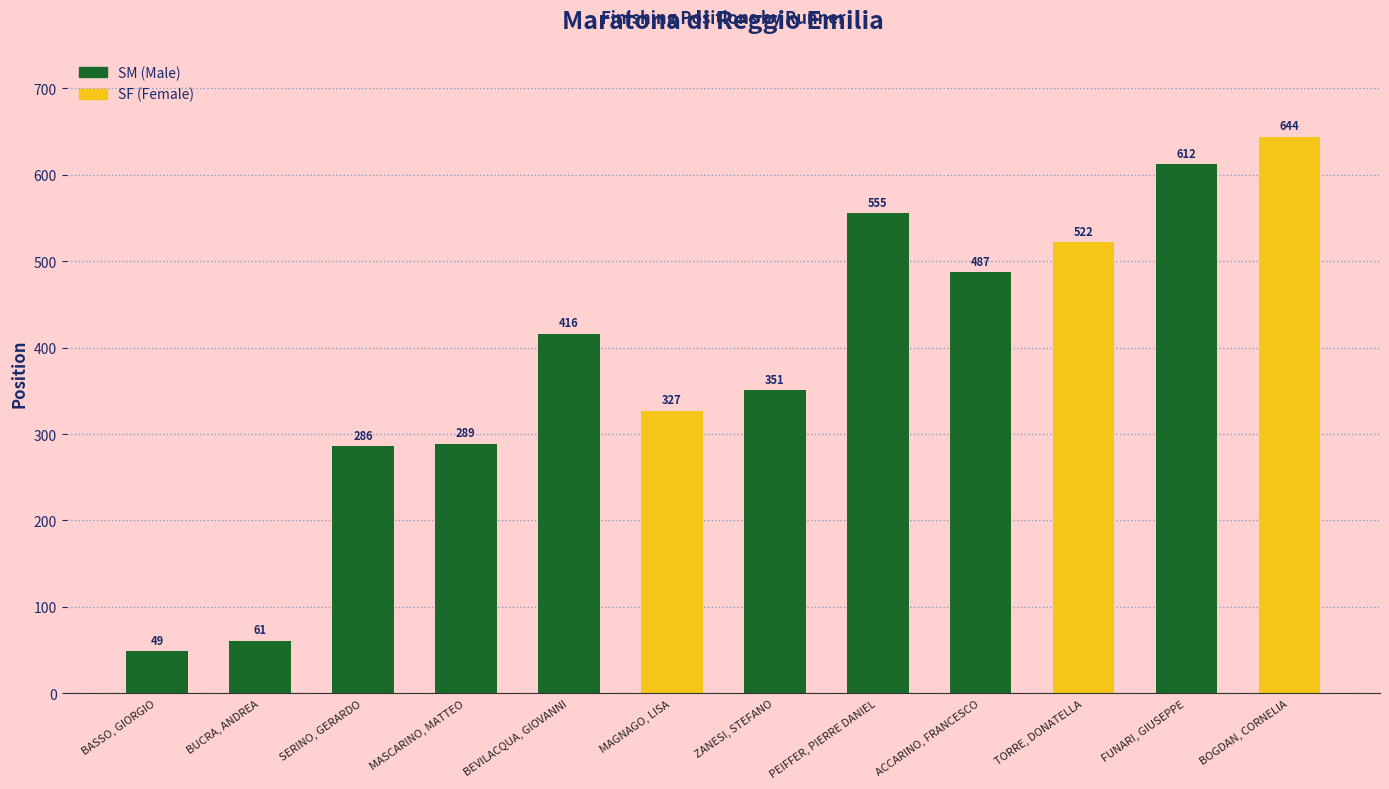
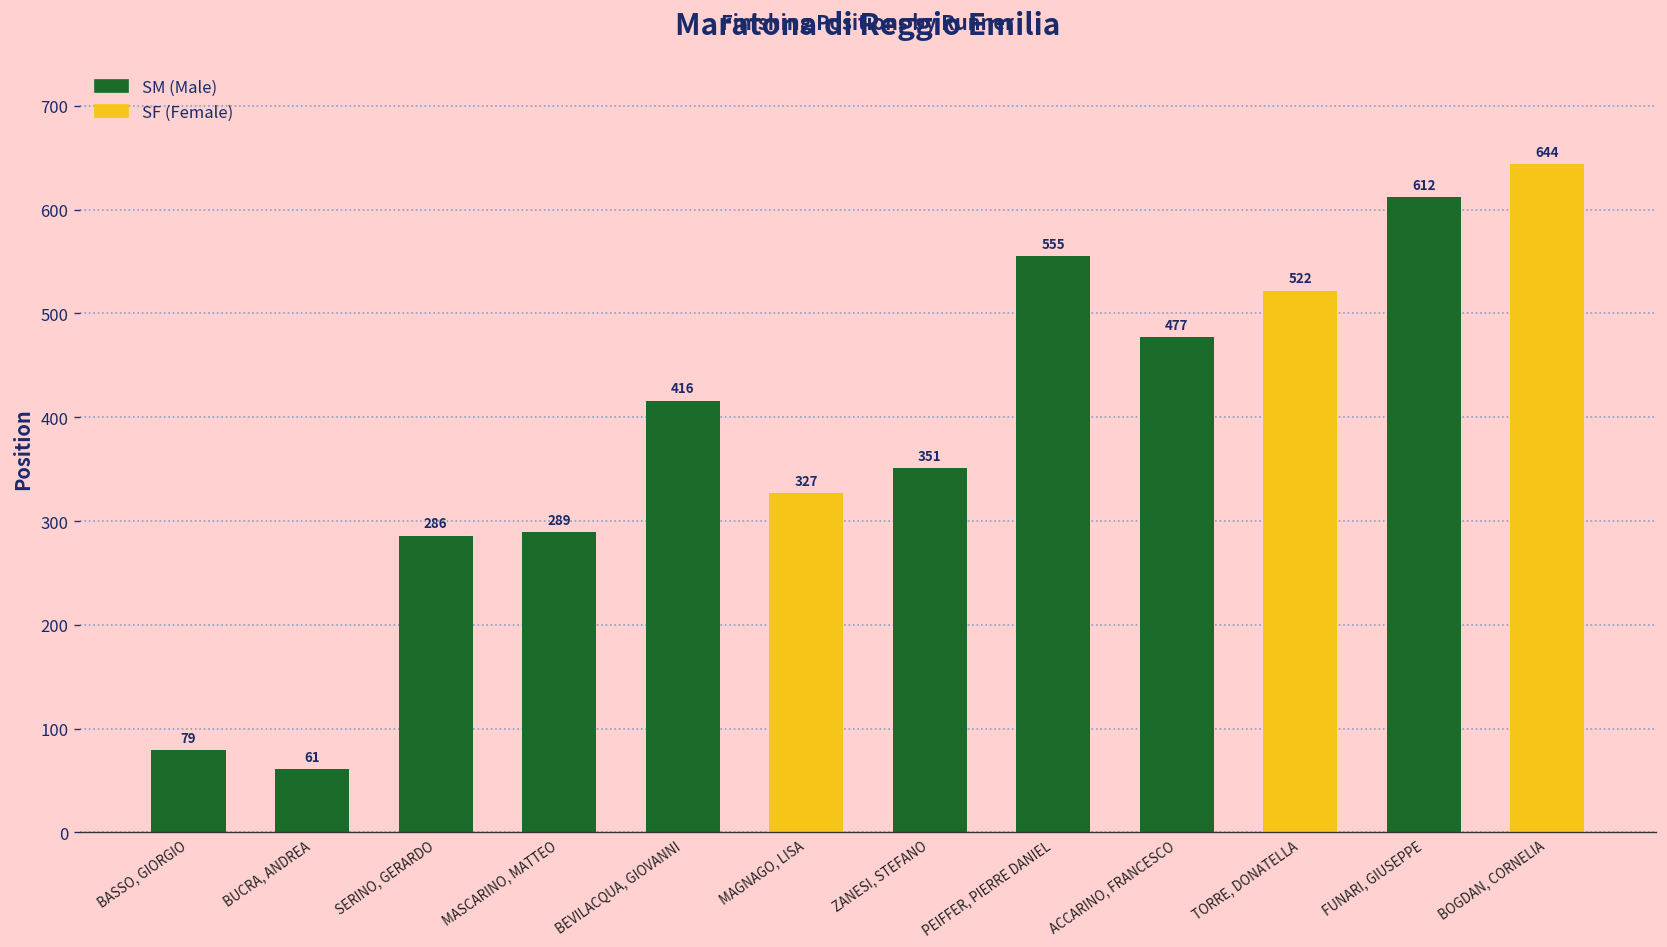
BASSO, GIORGIO: 49 -> 79
ACCARINO, FRANCESCO: 487 -> 477
